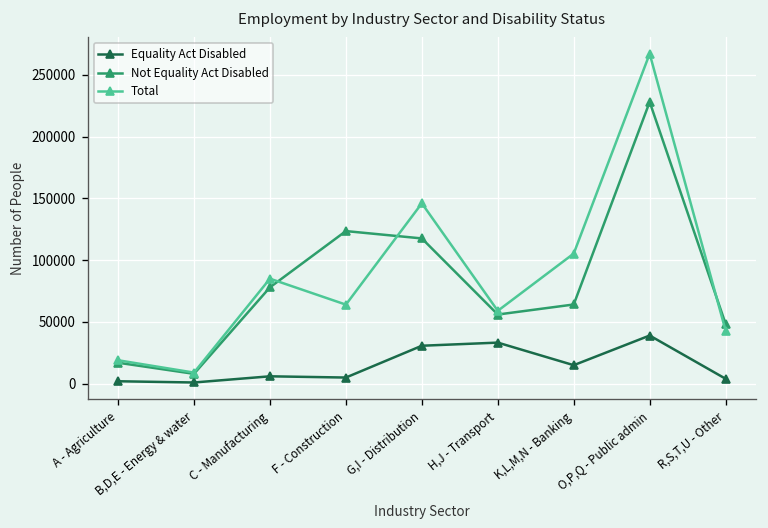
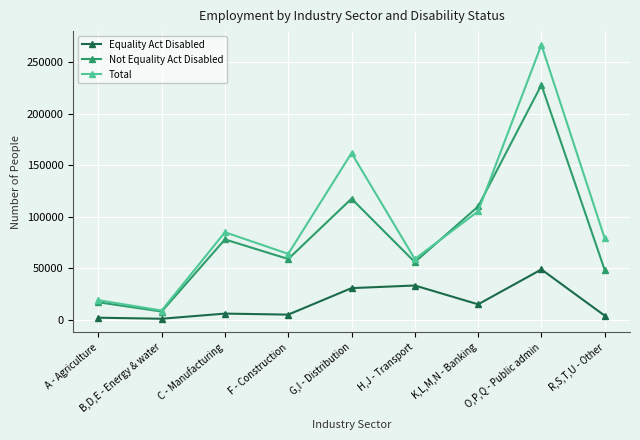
Not Equality Act Disabled, F - Construction: 124000 -> 59000
Total, G,I - Distribution: 146000 -> 162000
Not Equality Act Disabled, K,L,M,N - Banking: 64000 -> 110000
Equality Act Disabled, O,P,Q - Public admin: 39000 -> 49000
Total, R,S,T,U - Other: 43000 -> 79000
